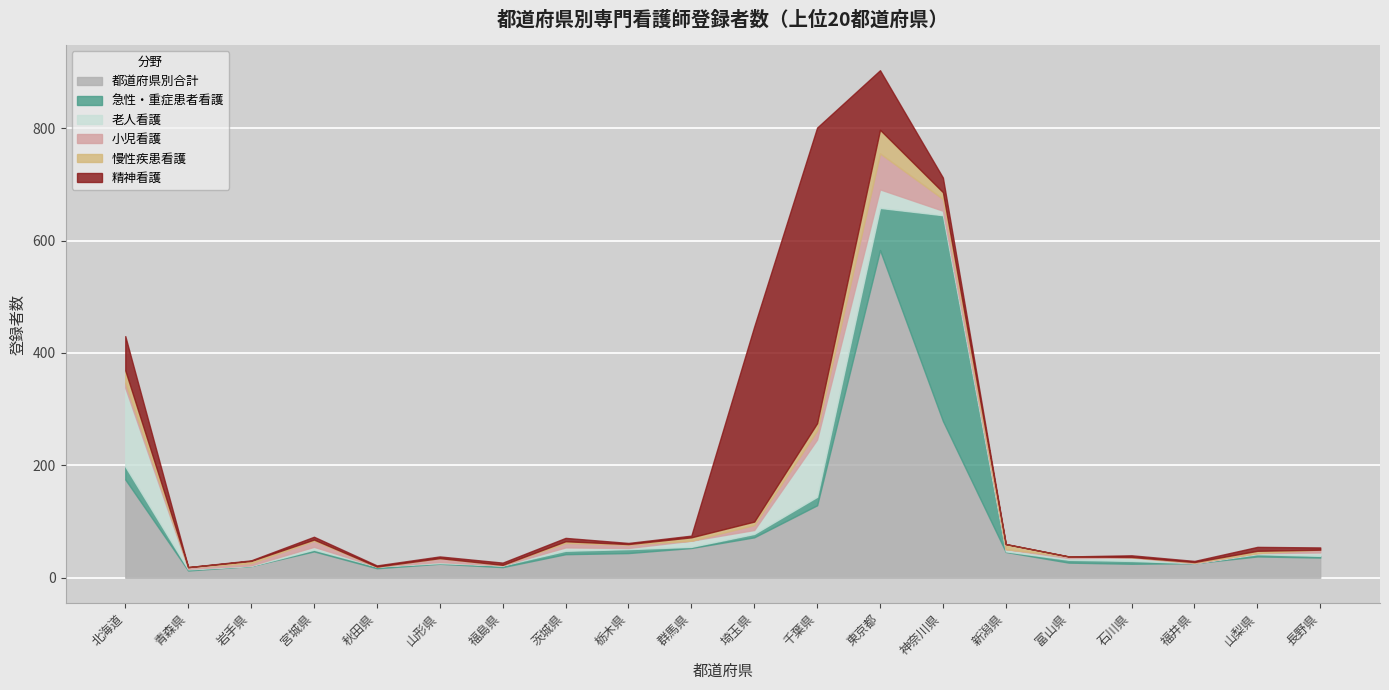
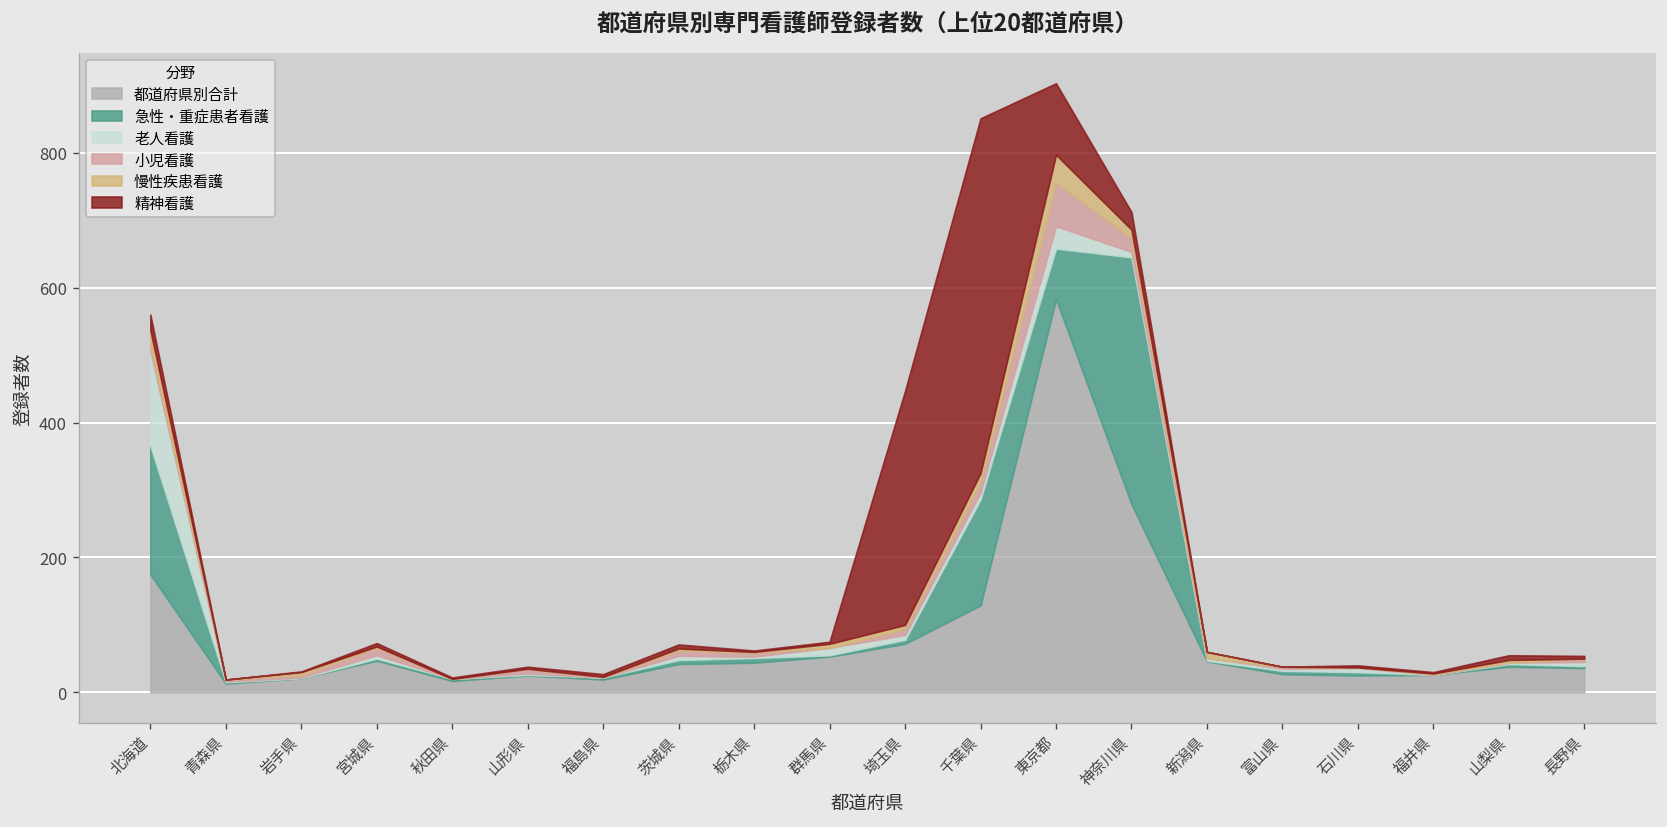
急性・重症患者看護, 北海道: 20 -> 190
精神看護, 北海道: 60 -> 20
急性・重症患者看護, 千葉県: 20 -> 160
老人看護, 千葉県: 100 -> 10
